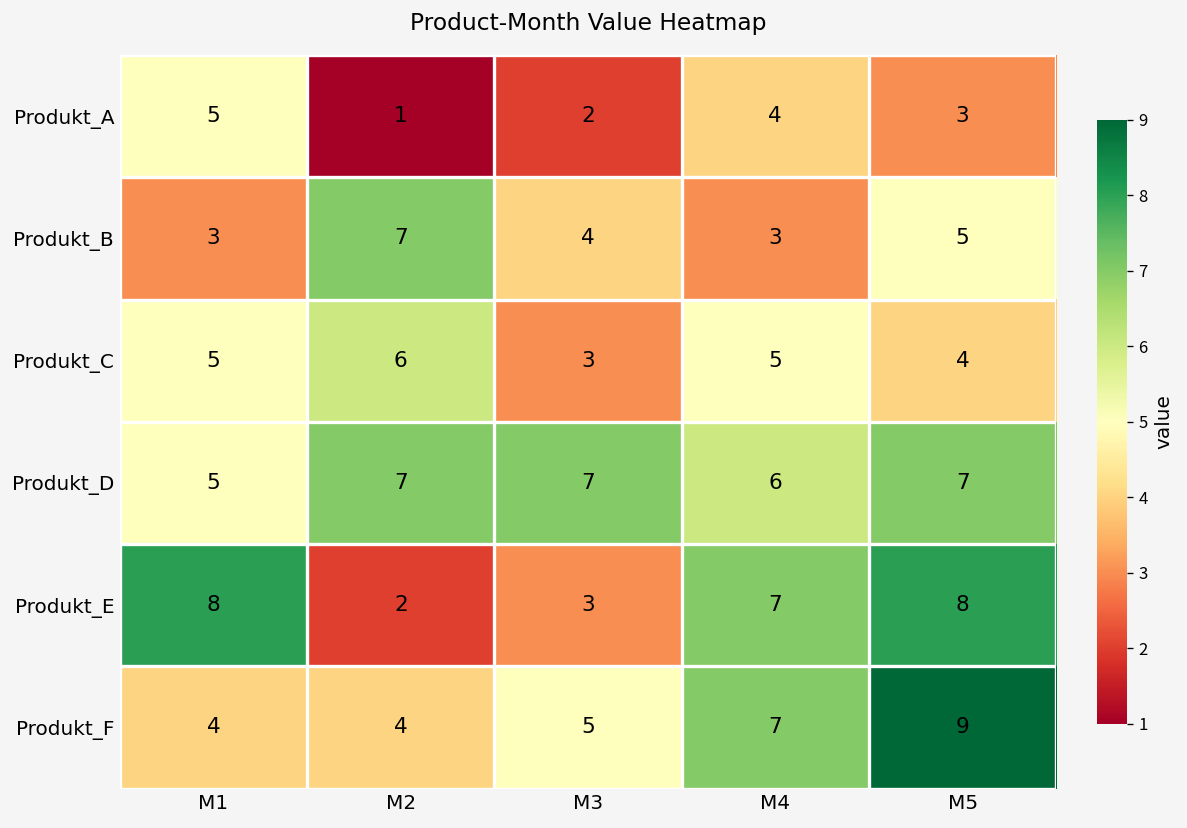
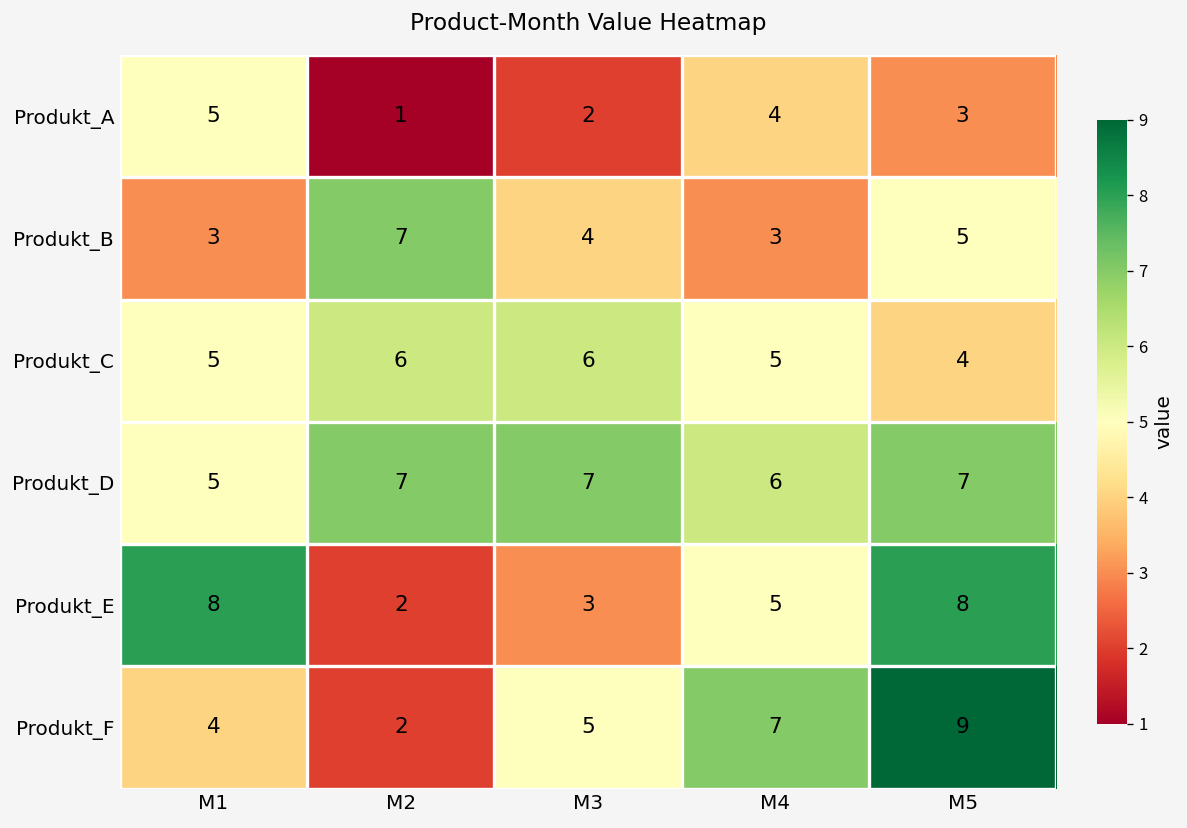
Produkt_C, M3: 3 -> 6
Produkt_E, M4: 7 -> 5
Produkt_F, M2: 4 -> 2
